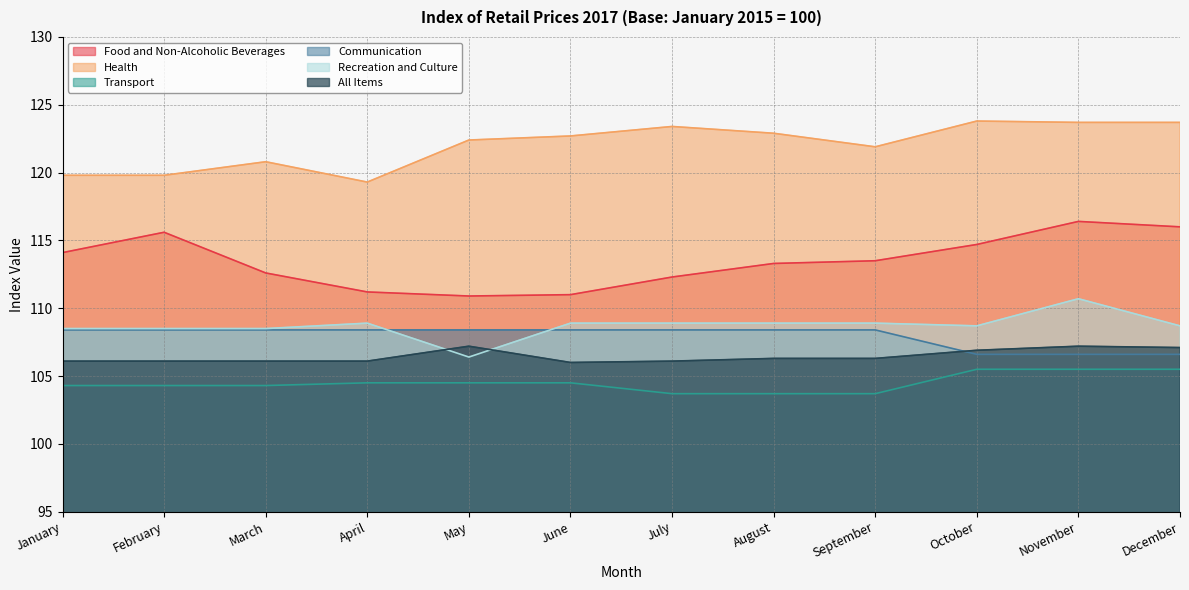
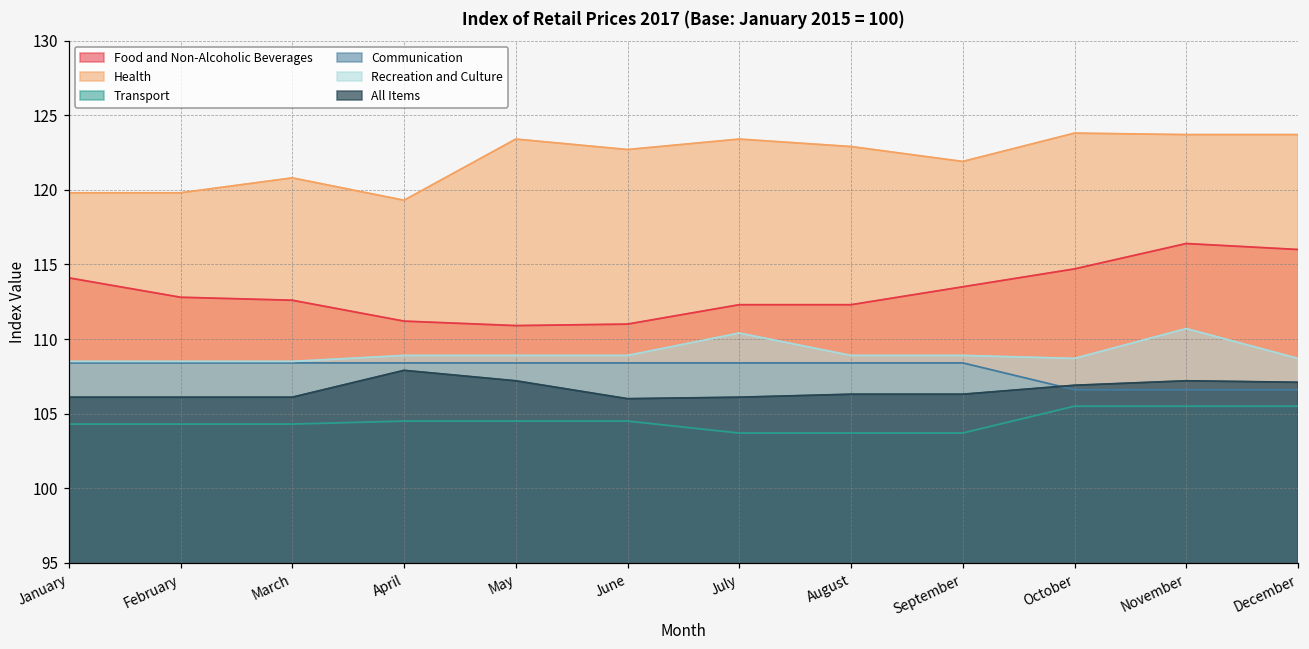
Food and Non-Alcoholic Beverages, February: 115.6 -> 112.8
All Items, April: 106.1 -> 107.9
Health, May: 122.4 -> 123.4
Recreation and Culture, May: 106.4 -> 108.9
Recreation and Culture, July: 108.9 -> 110.4
Food and Non-Alcoholic Beverages, August: 113.3 -> 112.3
